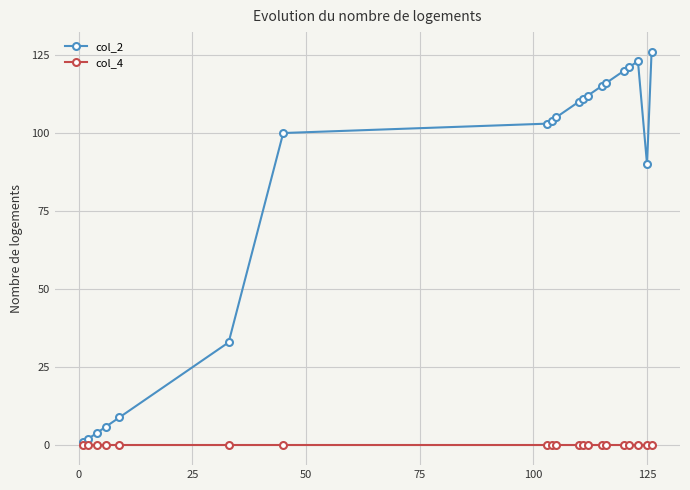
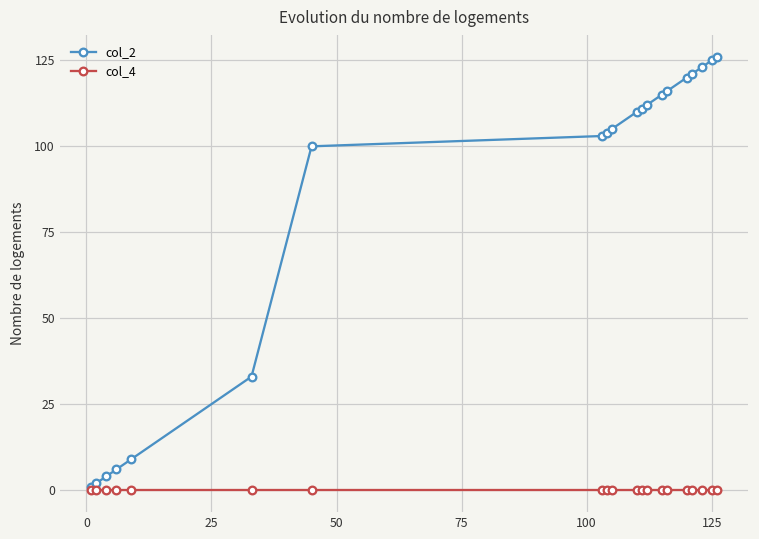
col_2, 125: 90 -> 125
